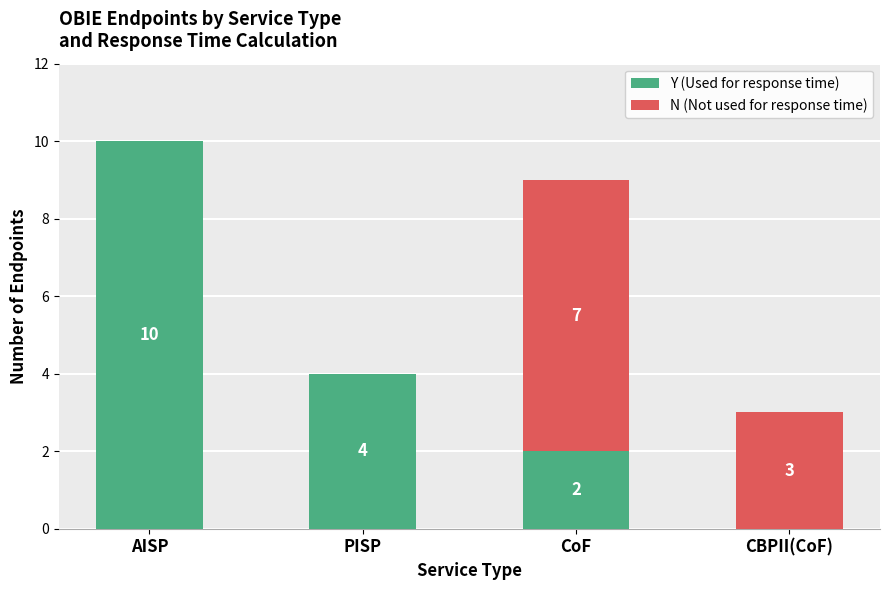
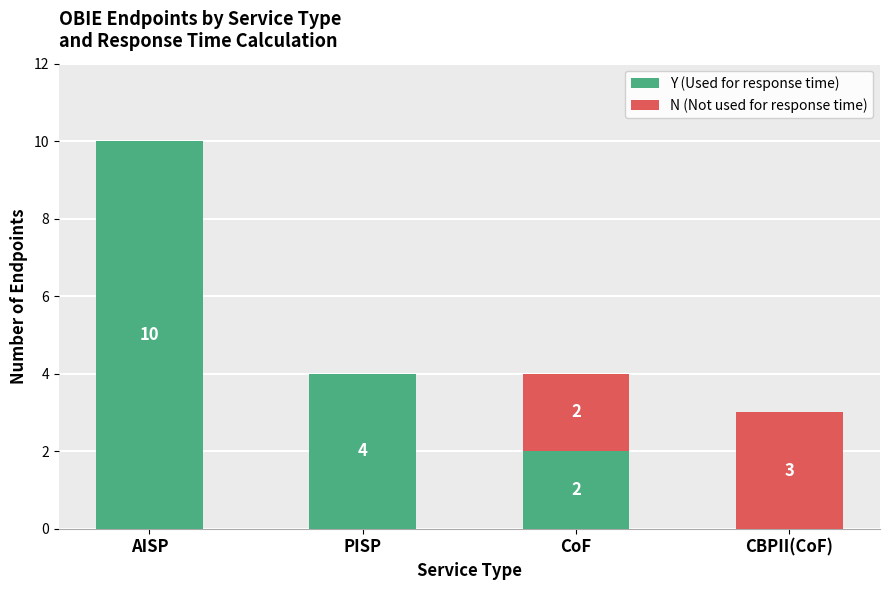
N (Not used for response time), CoF: 7 -> 2
